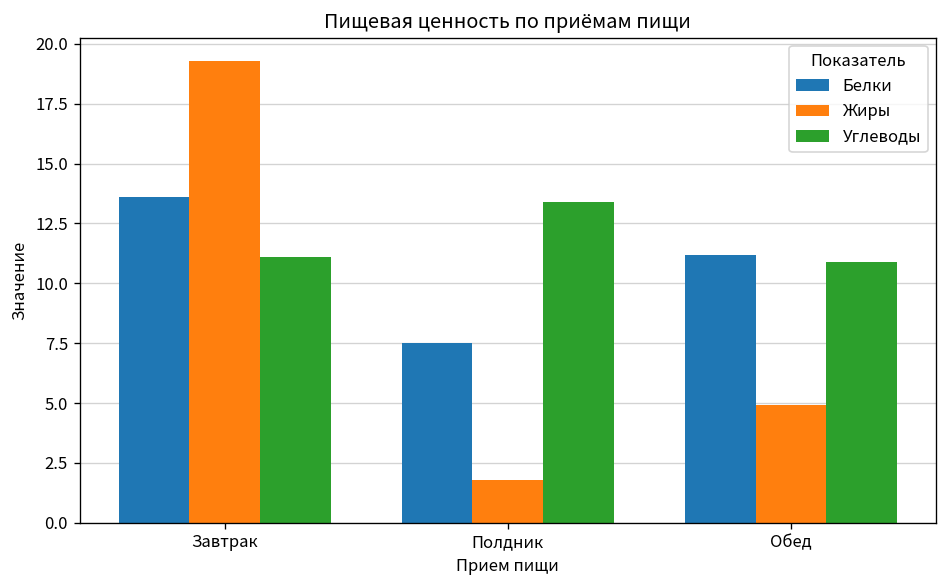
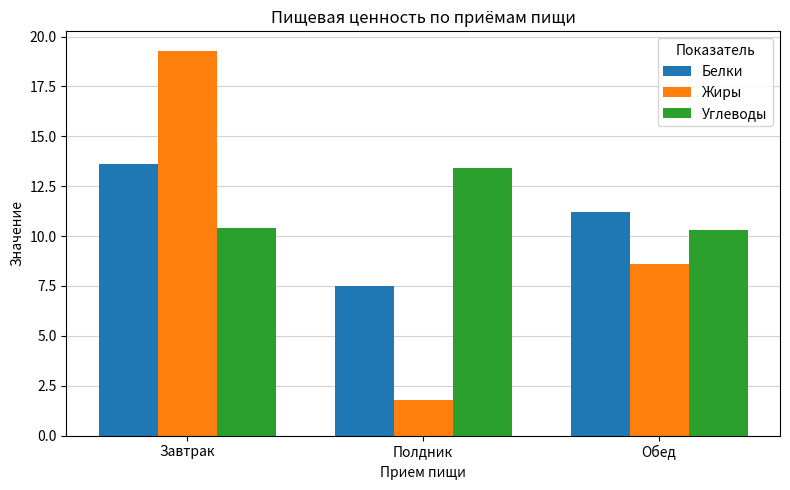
Углеводы, Завтрак: 11.1 -> 10.4
Жиры, Обед: 4.9 -> 8.6
Углеводы, Обед: 10.9 -> 10.3
